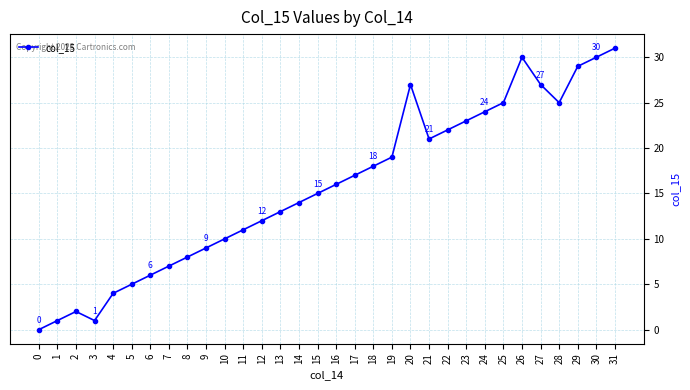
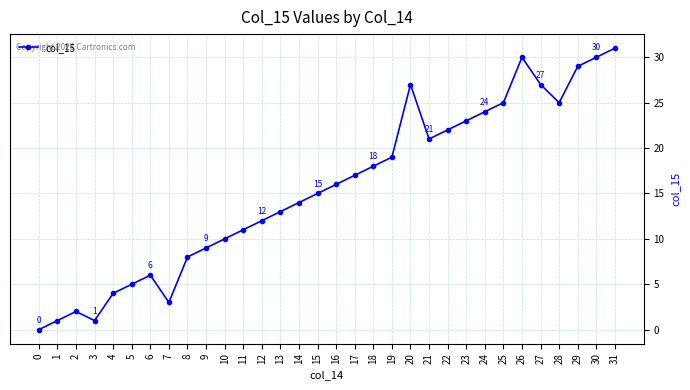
7: 7 -> 3
